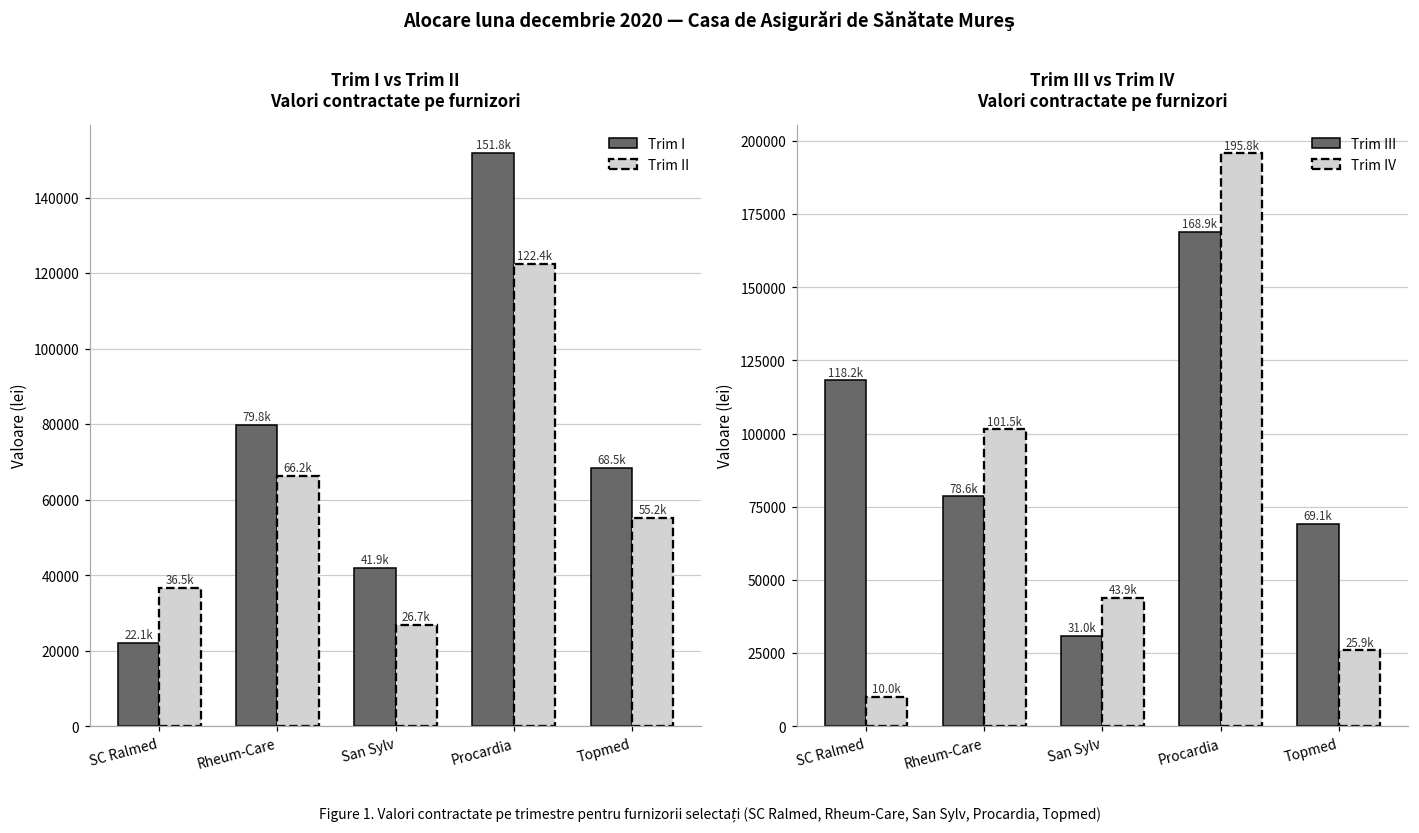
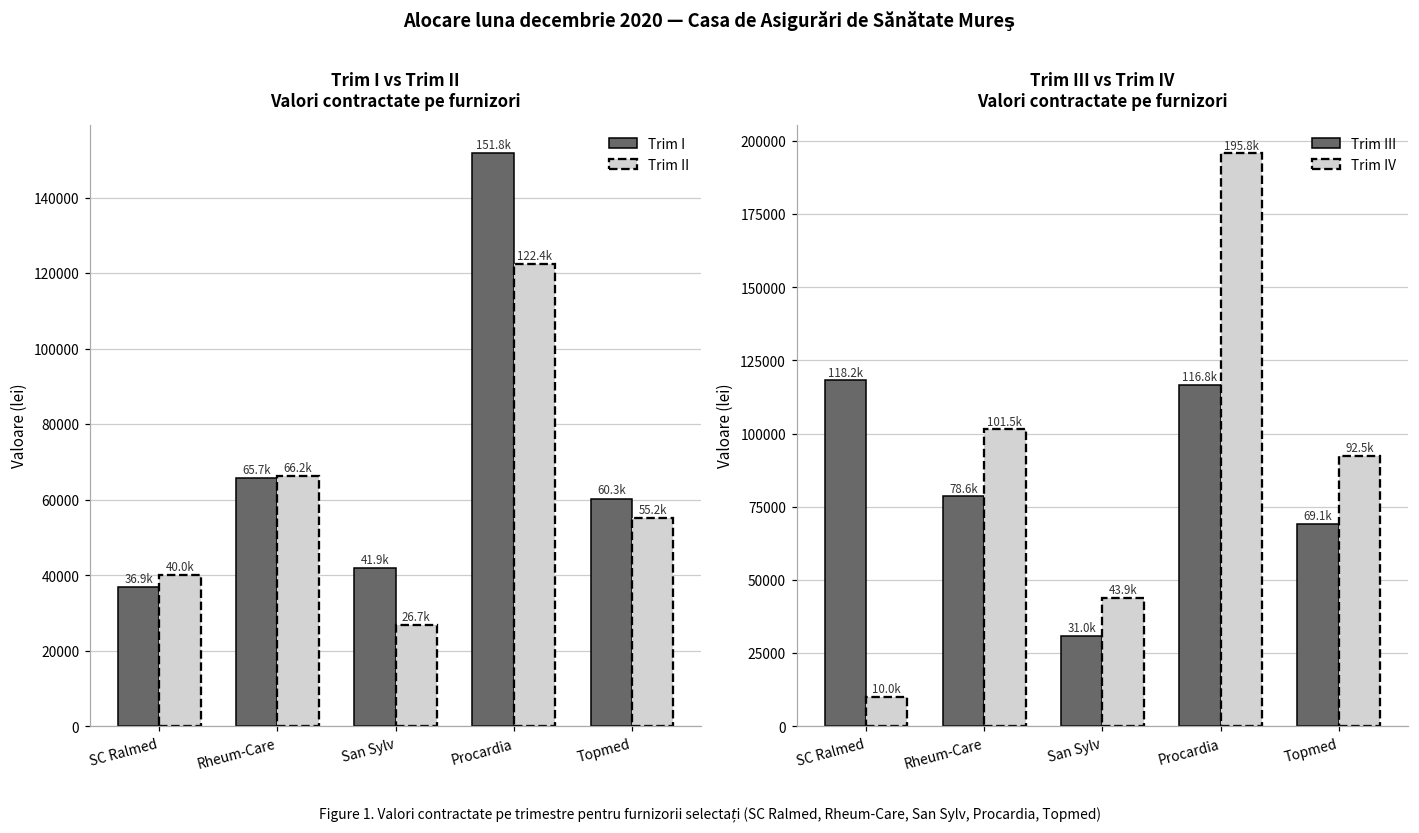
Trim I vs Trim II Valori contractate pe furnizori, Trim I, SC Ralmed: 22.1k -> 36.9k
Trim I vs Trim II Valori contractate pe furnizori, Trim II, SC Ralmed: 36.5k -> 40.0k
Trim I vs Trim II Valori contractate pe furnizori, Trim I, Rheum-Care: 79.8k -> 65.7k
Trim I vs Trim II Valori contractate pe furnizori, Trim I, Topmed: 68.5k -> 60.3k
Trim III vs Trim IV Valori contractate pe furnizori, Trim III, Procardia: 168.9k -> 116.8k
Trim III vs Trim IV Valori contractate pe furnizori, Trim IV, Topmed: 25.9k -> 92.5k
